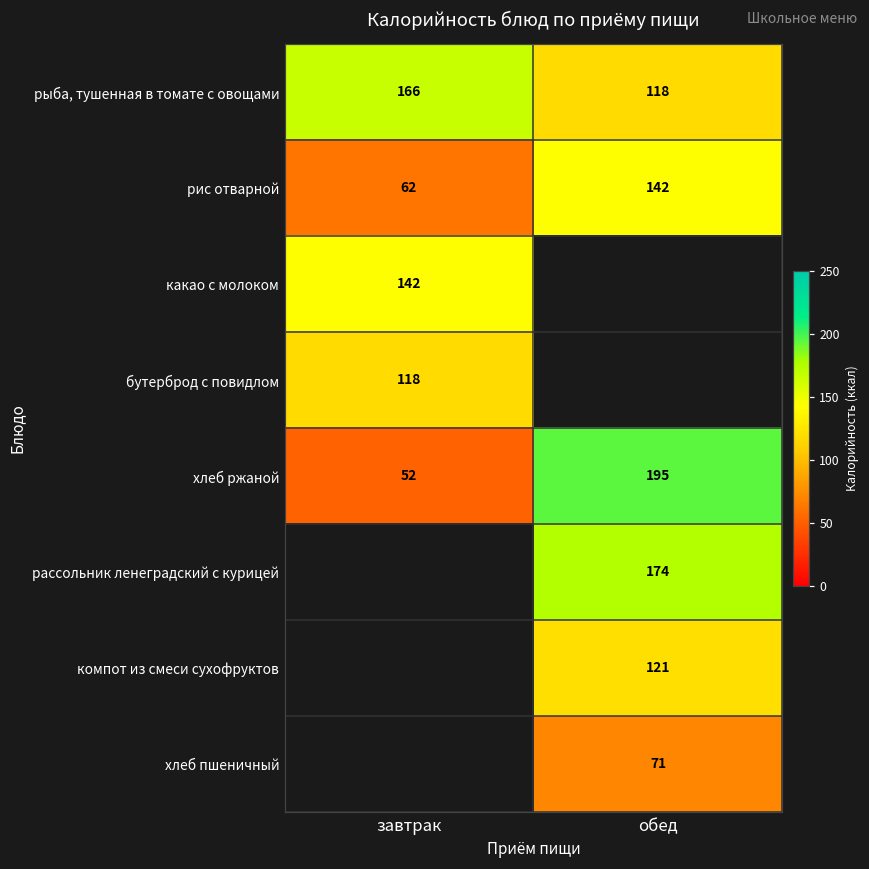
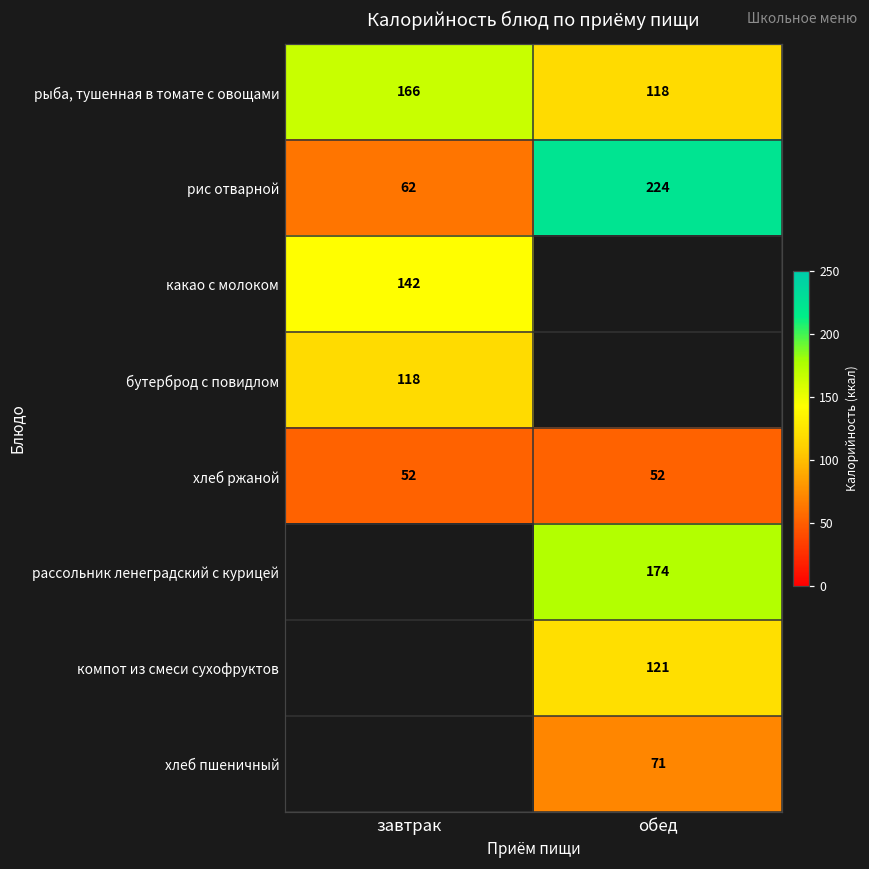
рис отварной, обед: 142 -> 224
хлеб ржаной, обед: 195 -> 52
